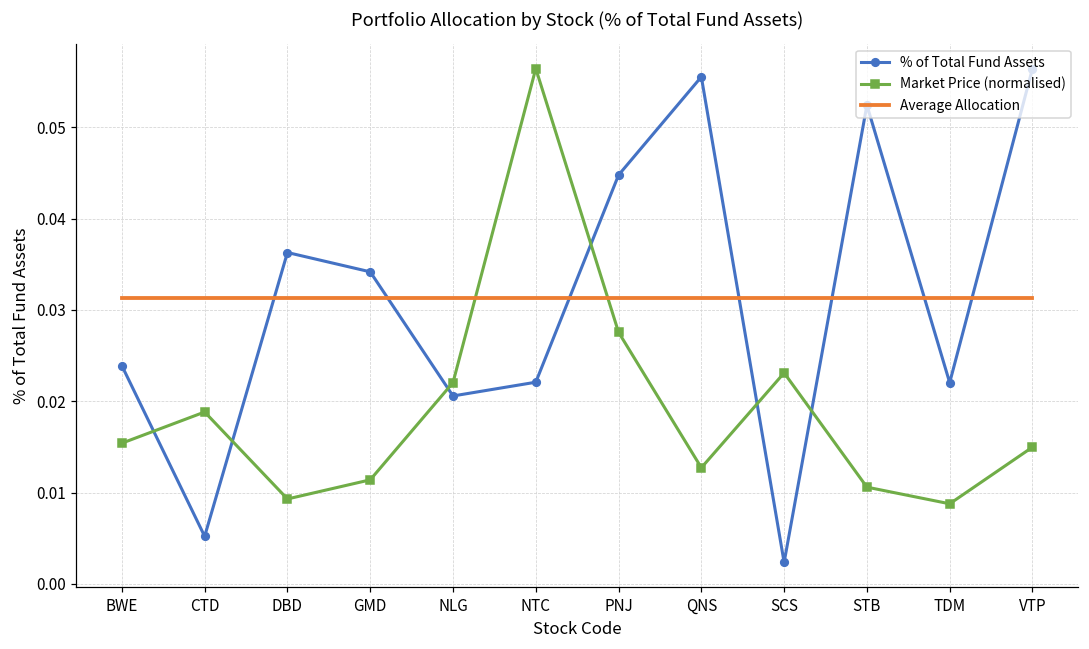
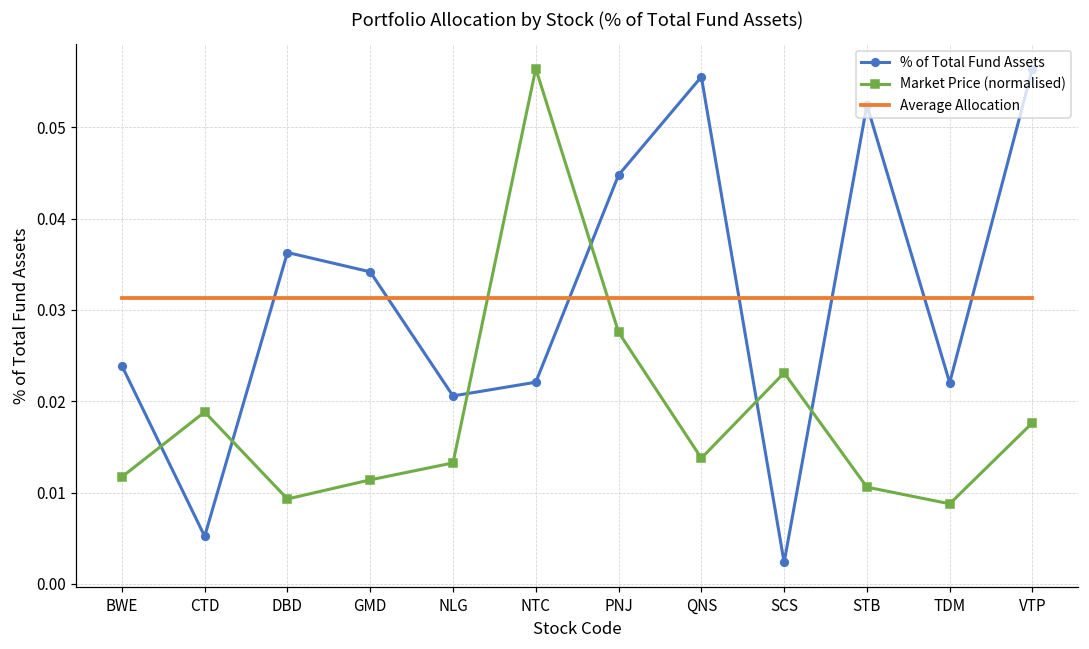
Market Price (normalised), BWE: 0.015 -> 0.012
Market Price (normalised), NLG: 0.022 -> 0.013
Market Price (normalised), QNS: 0.013 -> 0.014
Market Price (normalised), VTP: 0.015 -> 0.018
